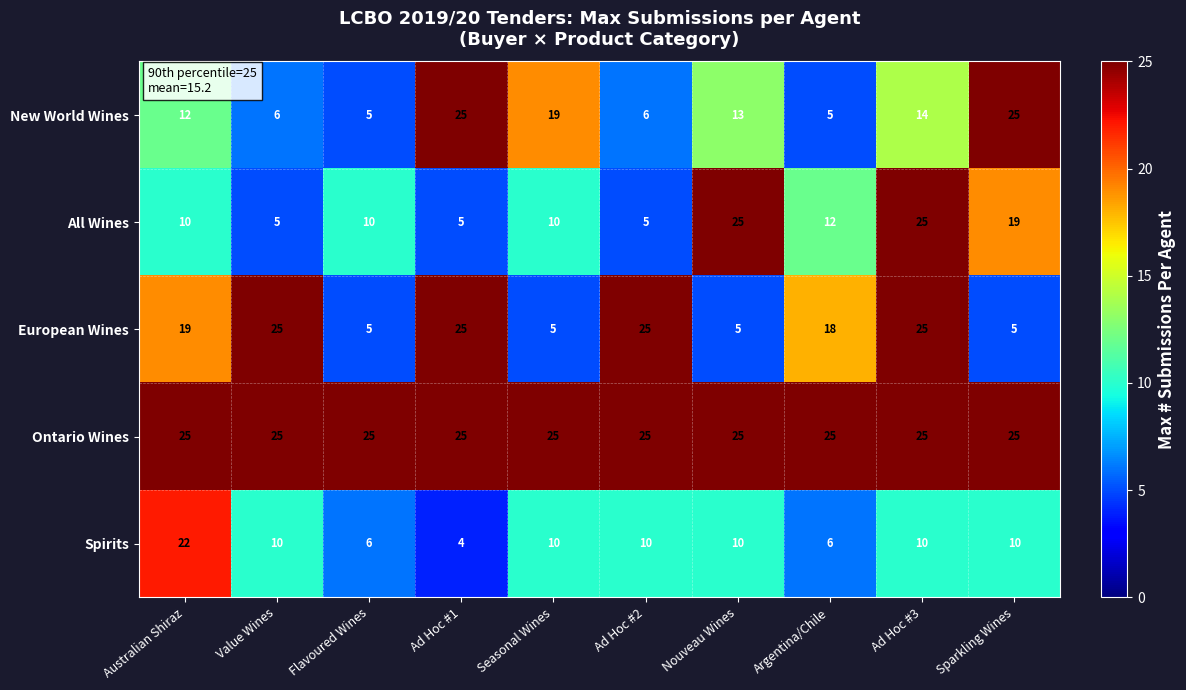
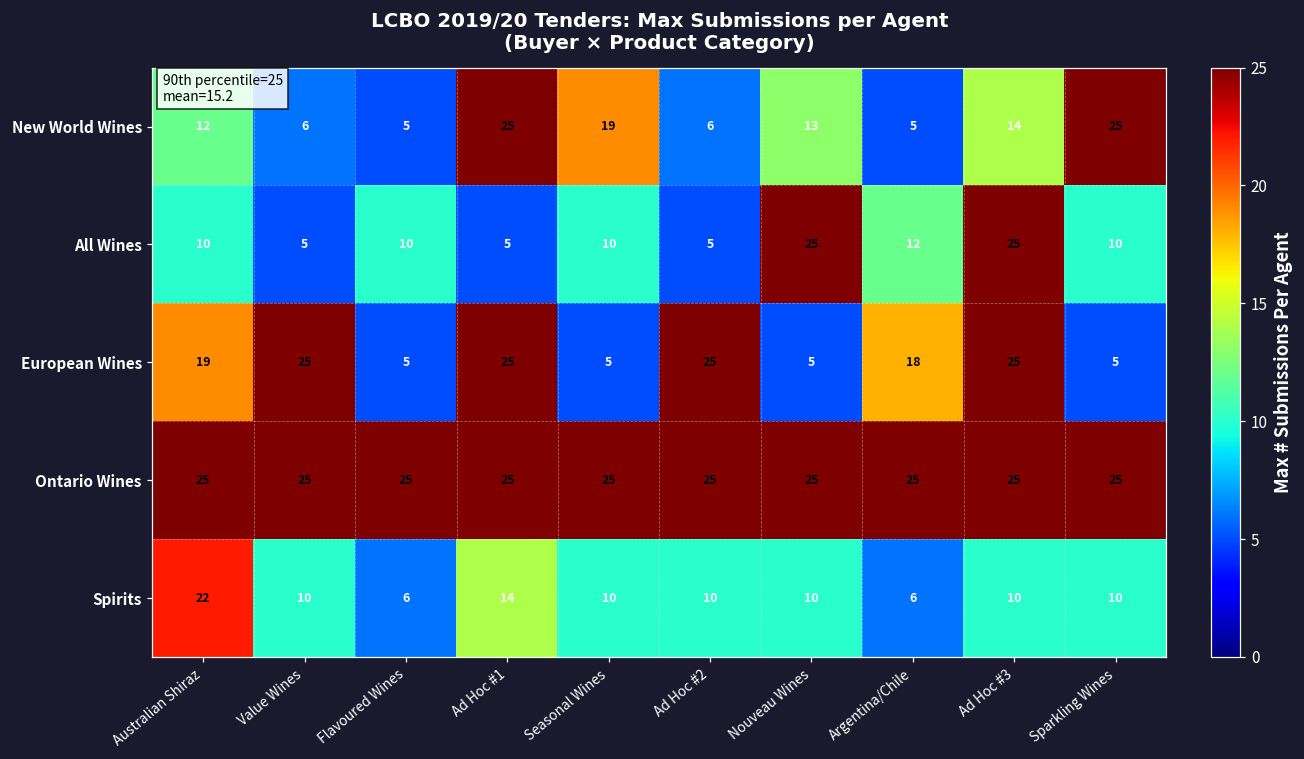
All Wines, Sparkling Wines: 19 -> 10
Spirits, Ad Hoc #1: 4 -> 14
